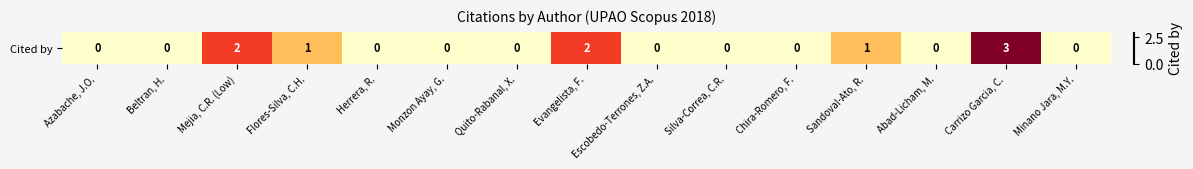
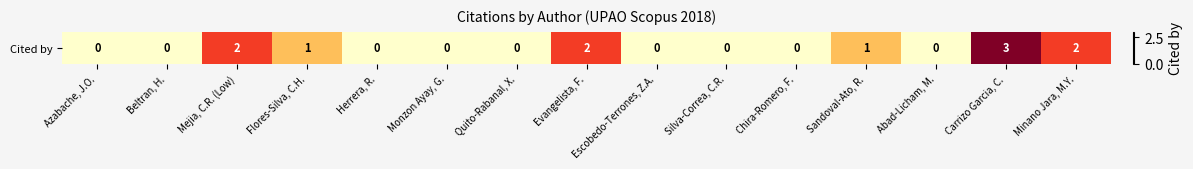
Cited by, Minano Jara, M.Y.: 0 -> 2
